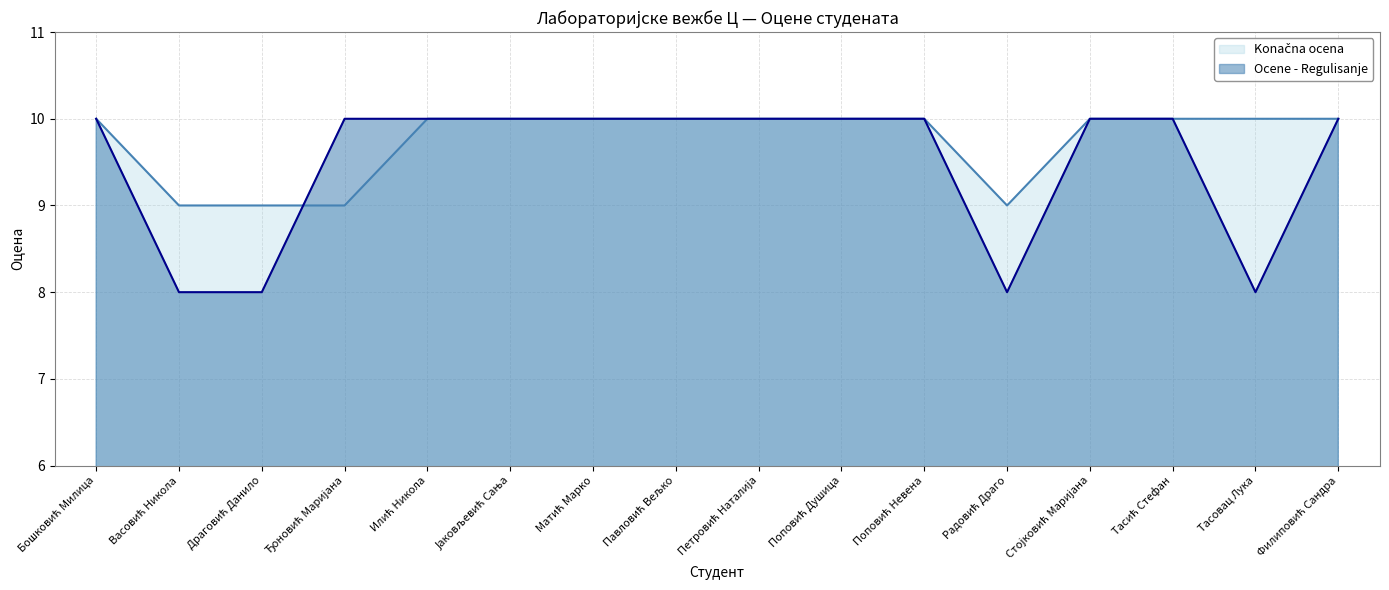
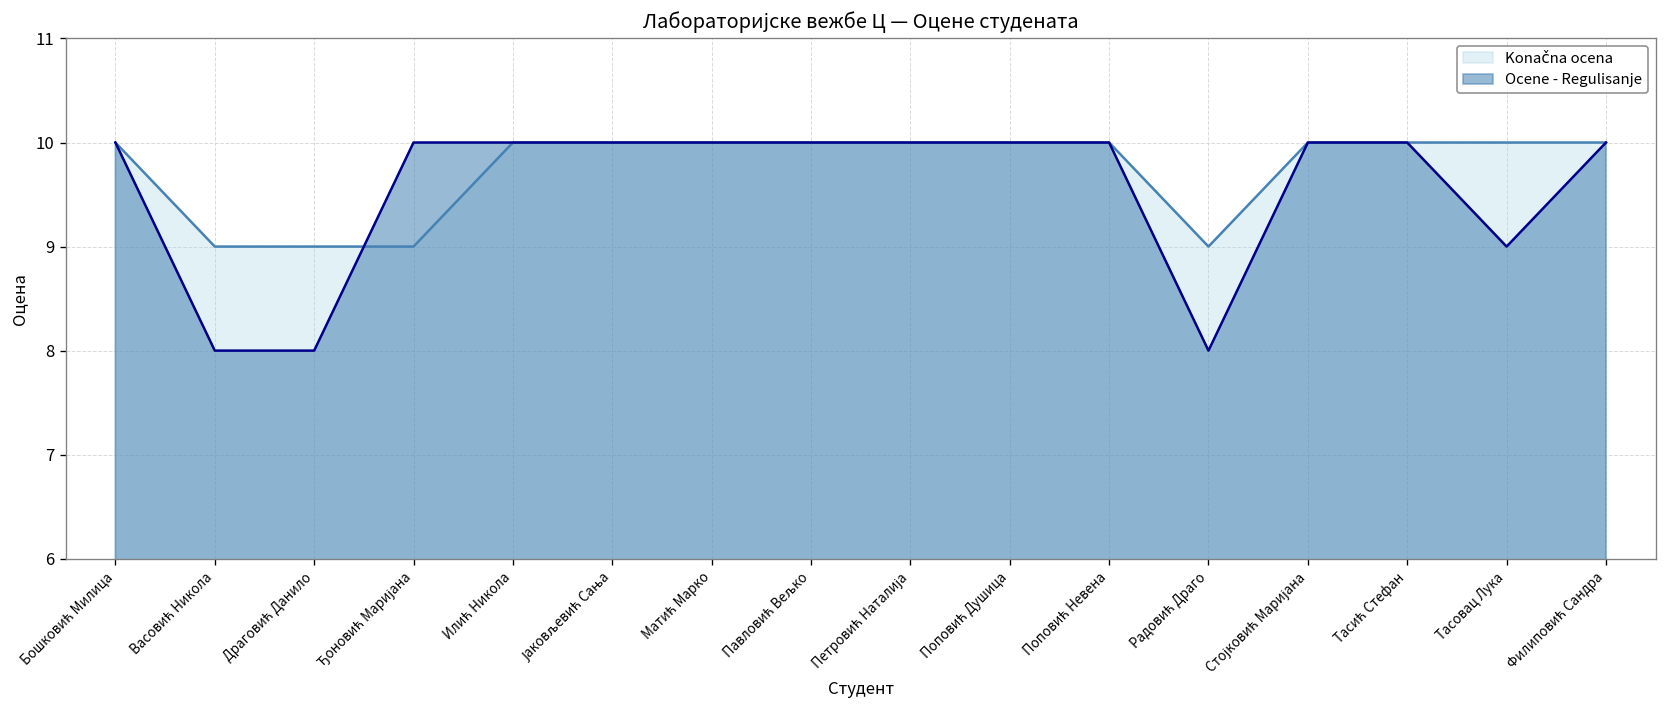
Ocene - Regulisanje, Тасовац Лука: 8 -> 9
